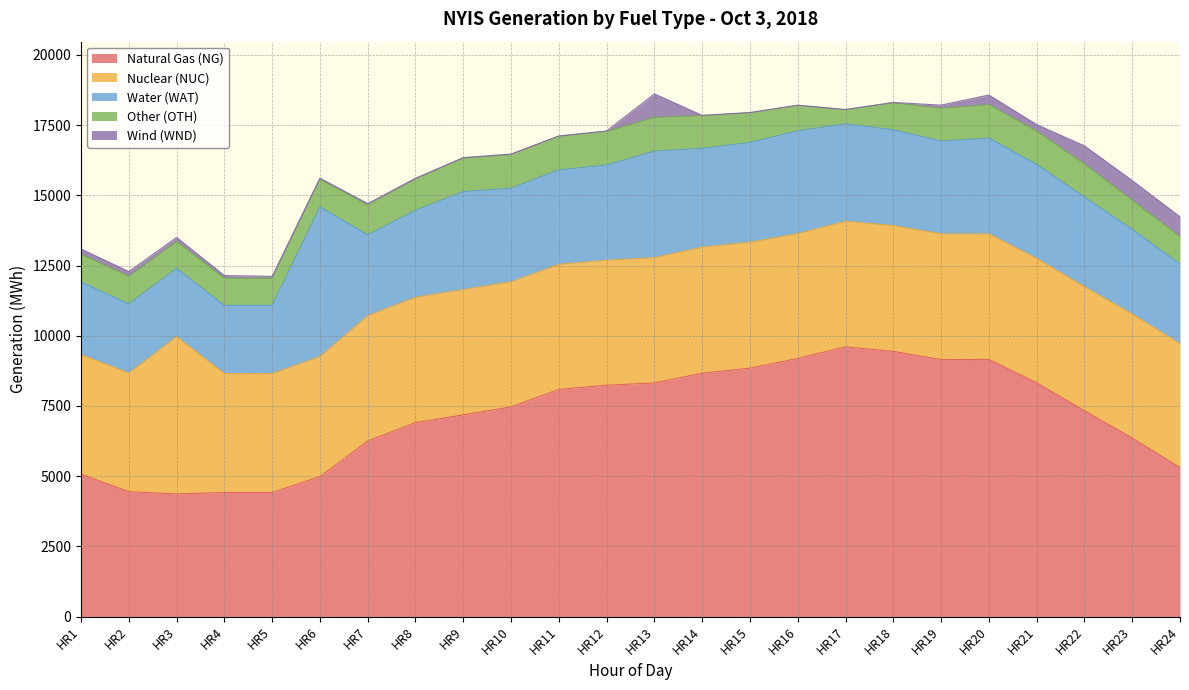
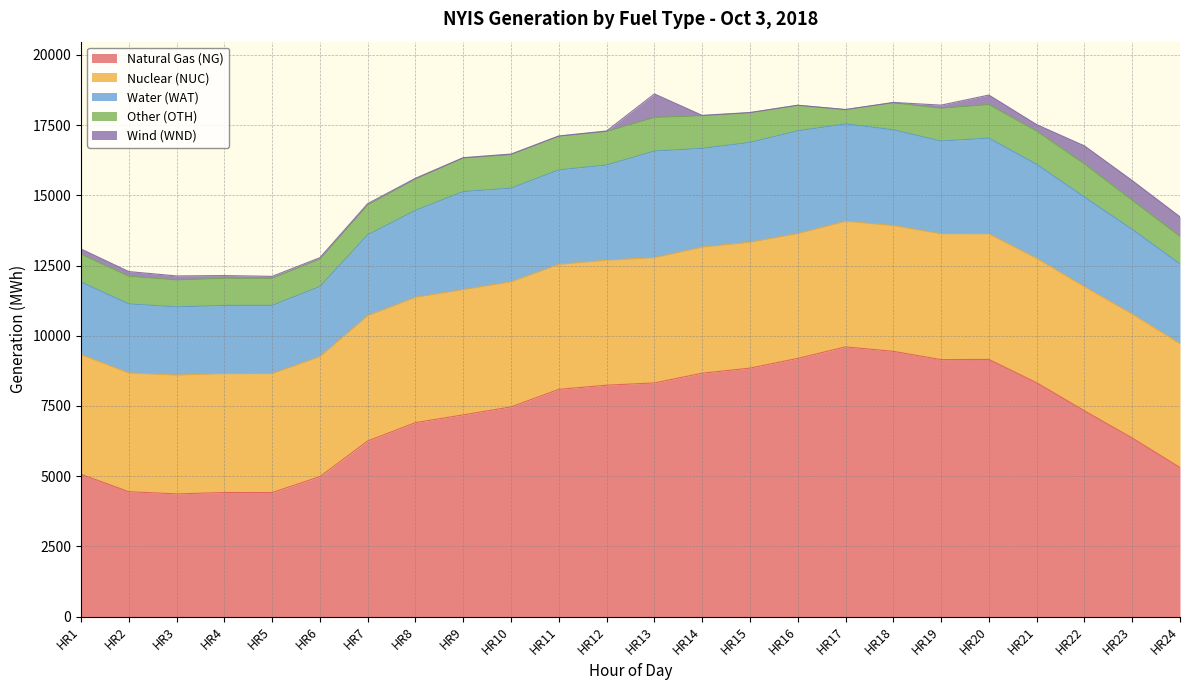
Nuclear (NUC), HR3: 5600 -> 4200
Water (WAT), HR6: 5300 -> 2500
